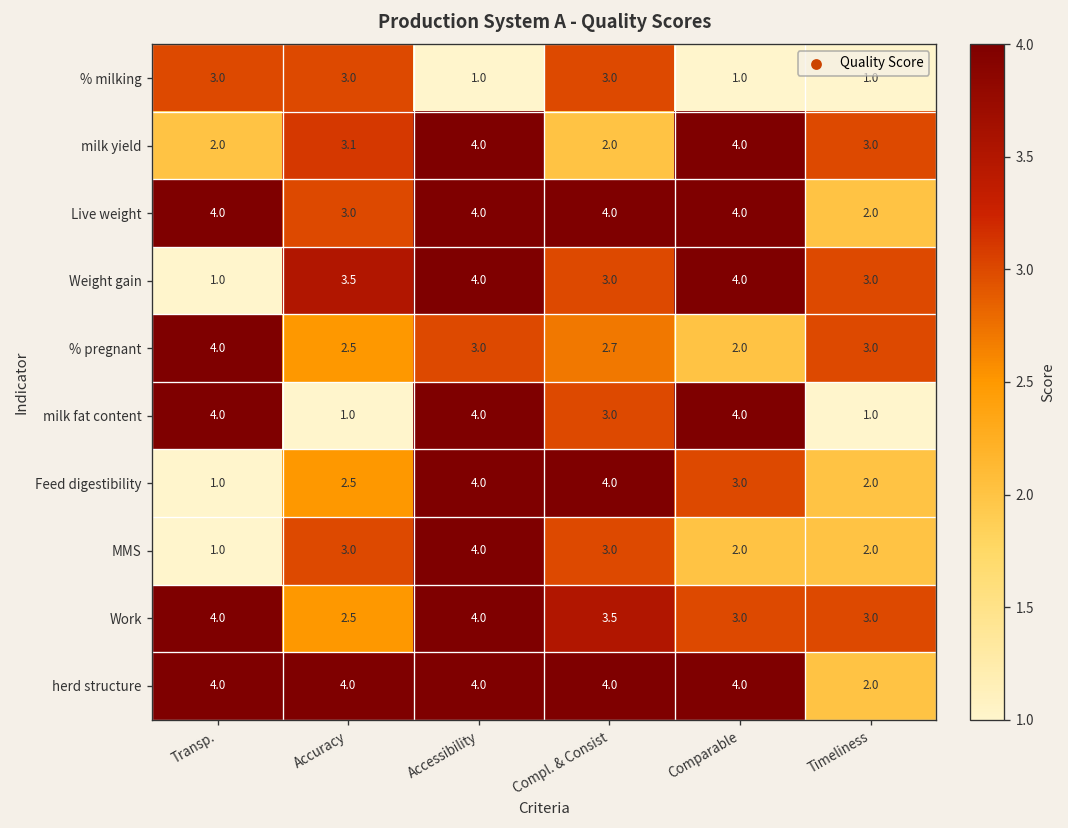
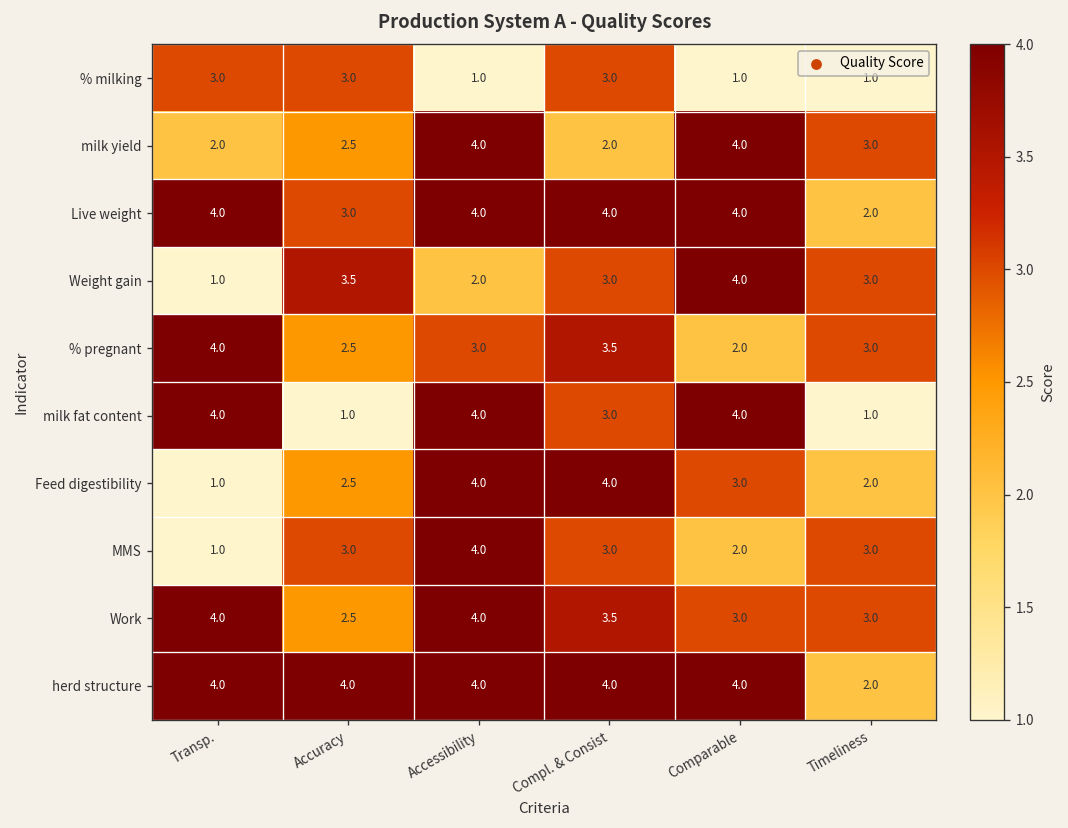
milk yield, Accuracy: 3.1 -> 2.5
Weight gain, Accessibility: 4.0 -> 2.0
% pregnant, Compl. & Consist: 2.7 -> 3.5
MMS, Timeliness: 2.0 -> 3.0
